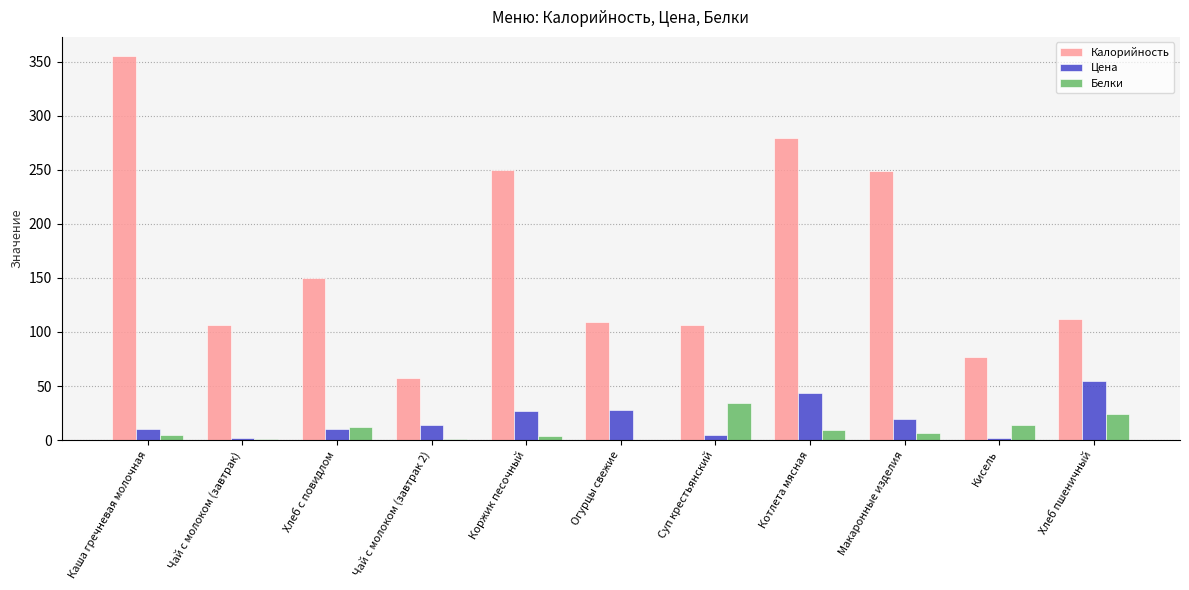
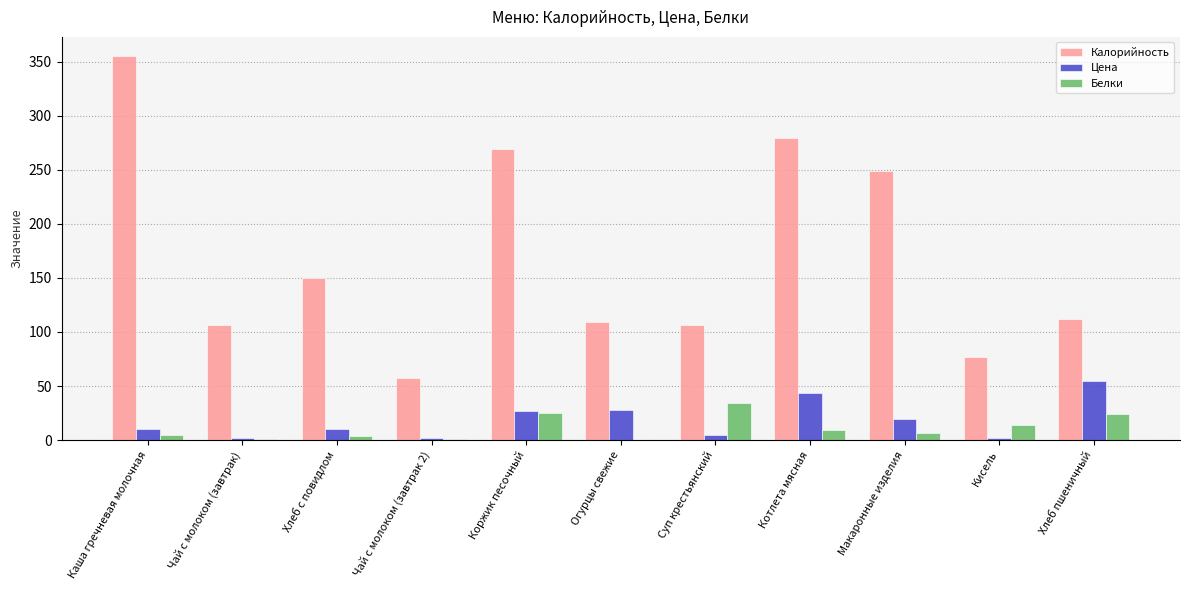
Белки, Хлеб с повидлом: 12 -> 4
Цена, Чай с молоком (завтрак 2): 14 -> 2
Калорийность, Коржик песочный: 250 -> 269
Белки, Коржик песочный: 4 -> 25
